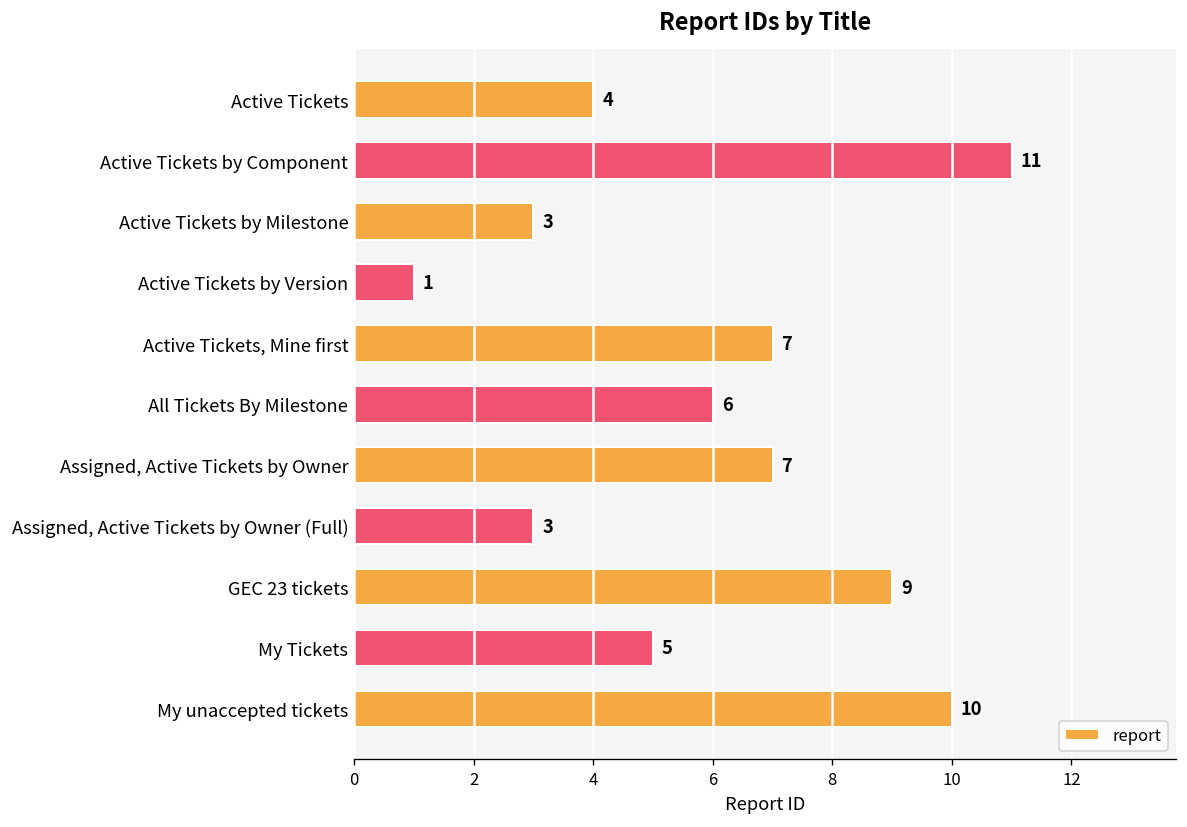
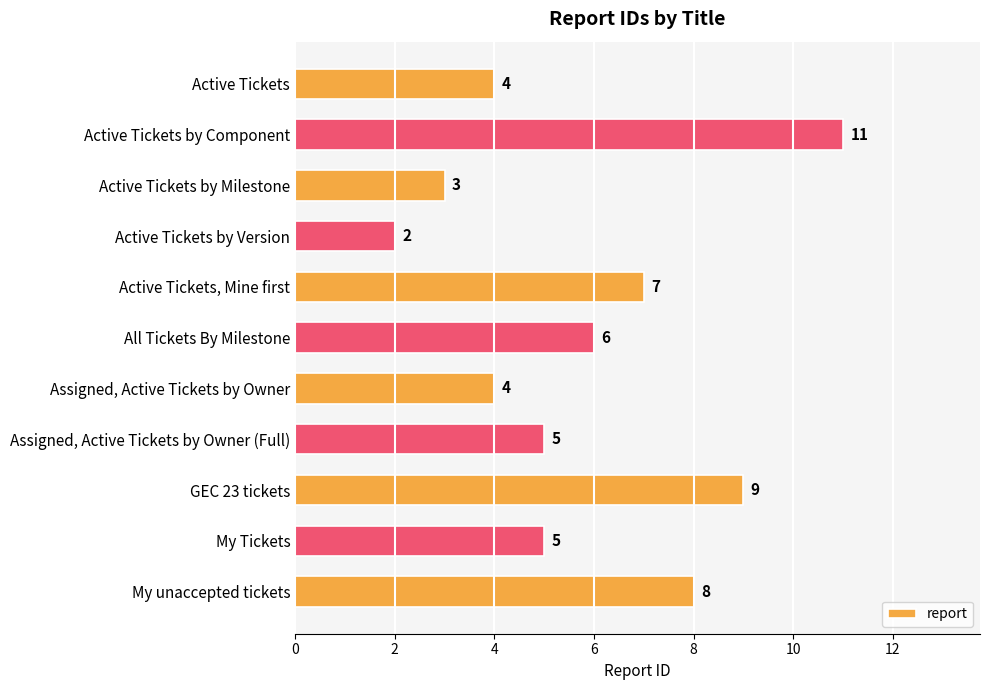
Active Tickets by Version: 1 -> 2
Assigned, Active Tickets by Owner: 7 -> 4
Assigned, Active Tickets by Owner (Full): 3 -> 5
My unaccepted tickets: 10 -> 8
